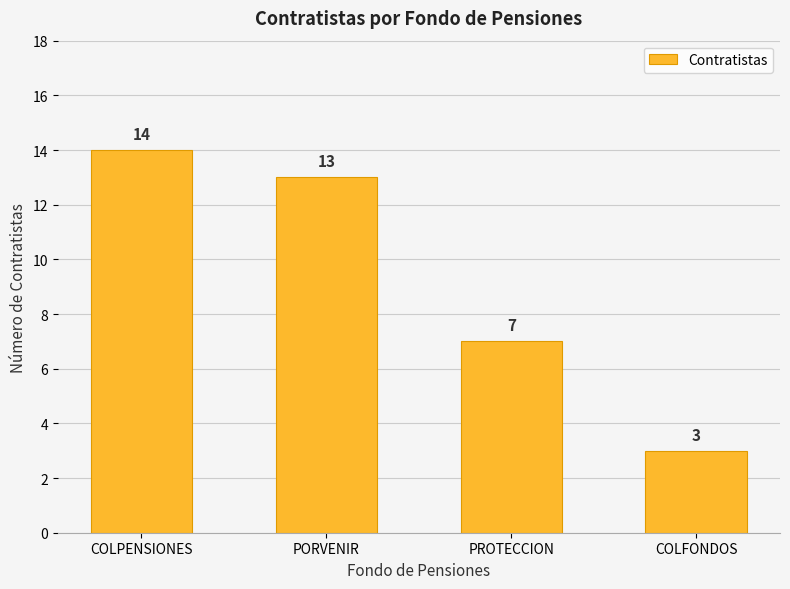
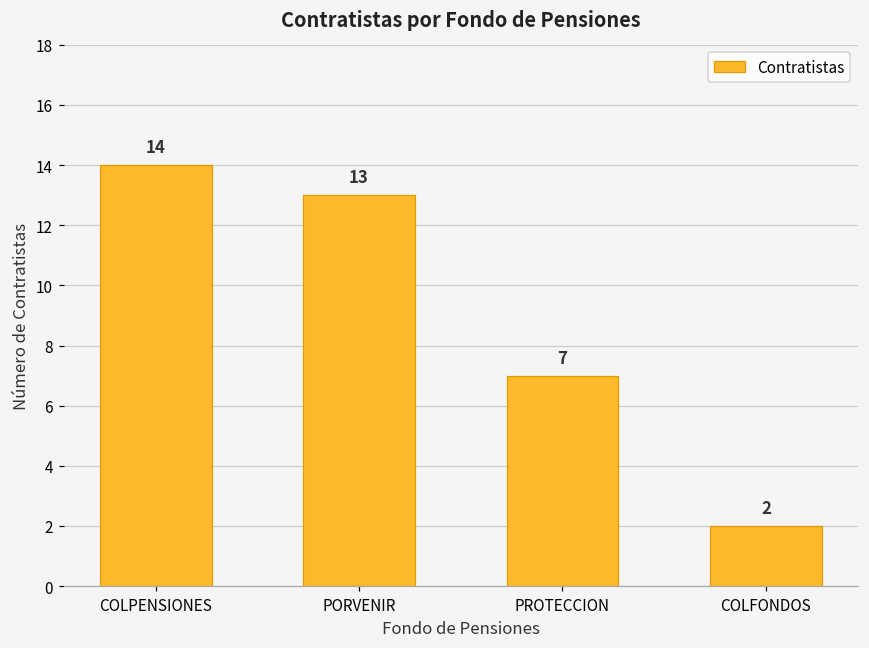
COLFONDOS: 3 -> 2
